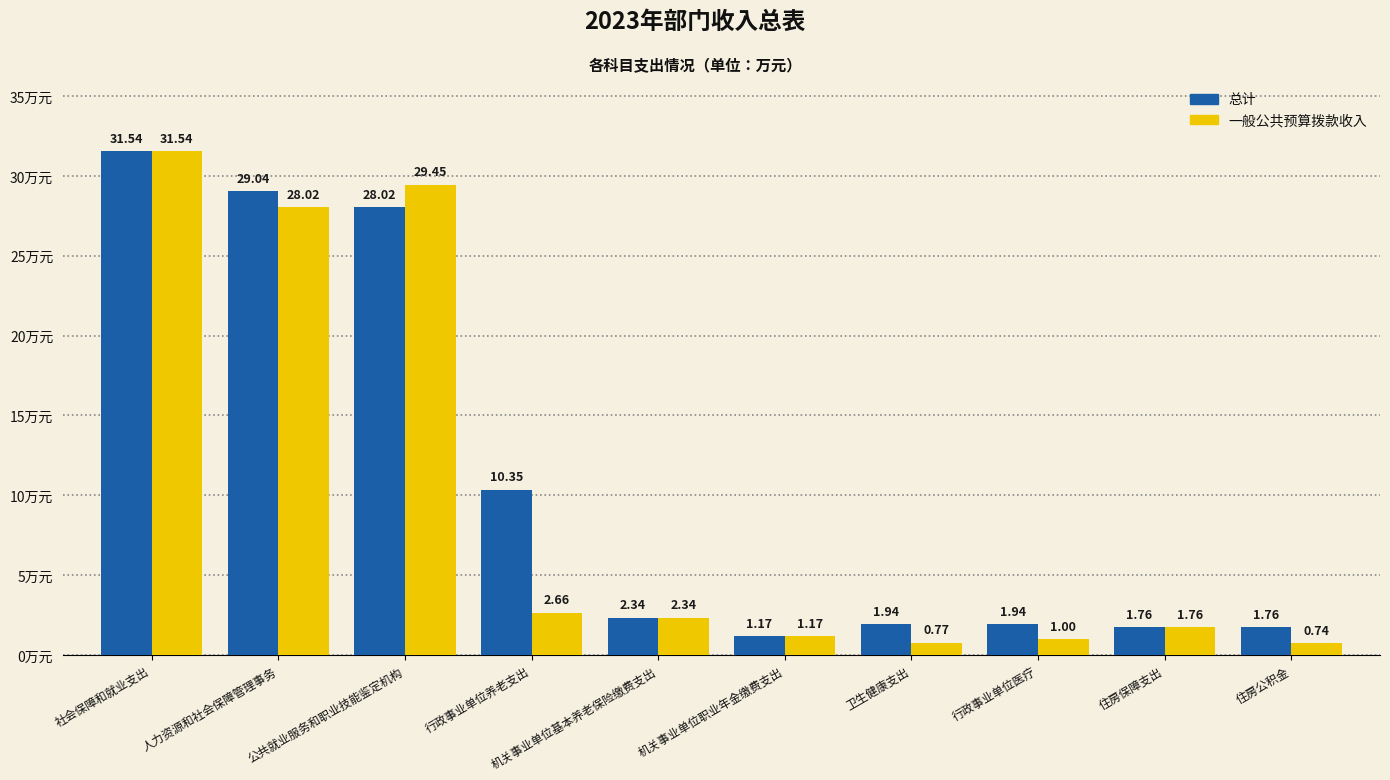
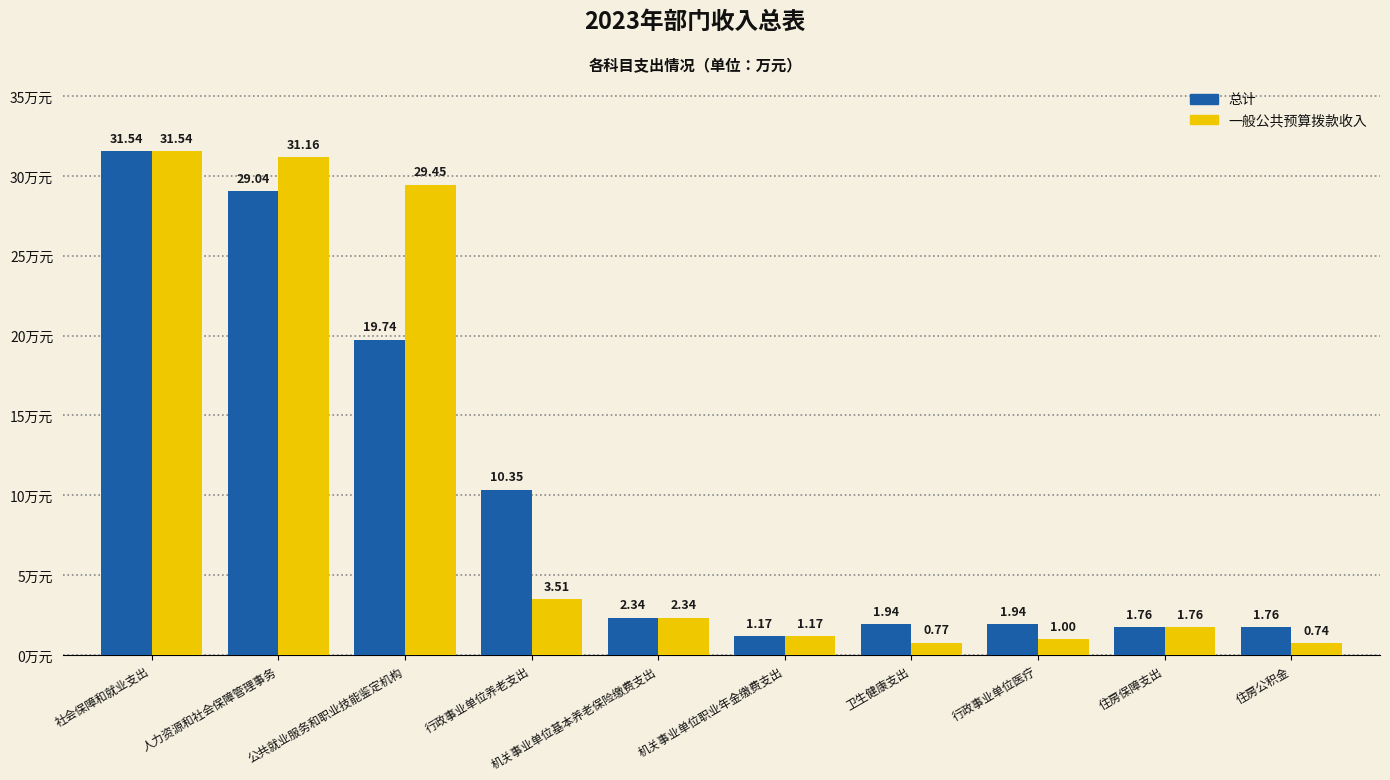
一般公共预算拨款收入, 人力资源和社会保障管理事务: 28.02 -> 31.16
总计, 公共就业服务和职业技能鉴定机构: 28.02 -> 19.74
一般公共预算拨款收入, 行政事业单位养老支出: 2.66 -> 3.51
